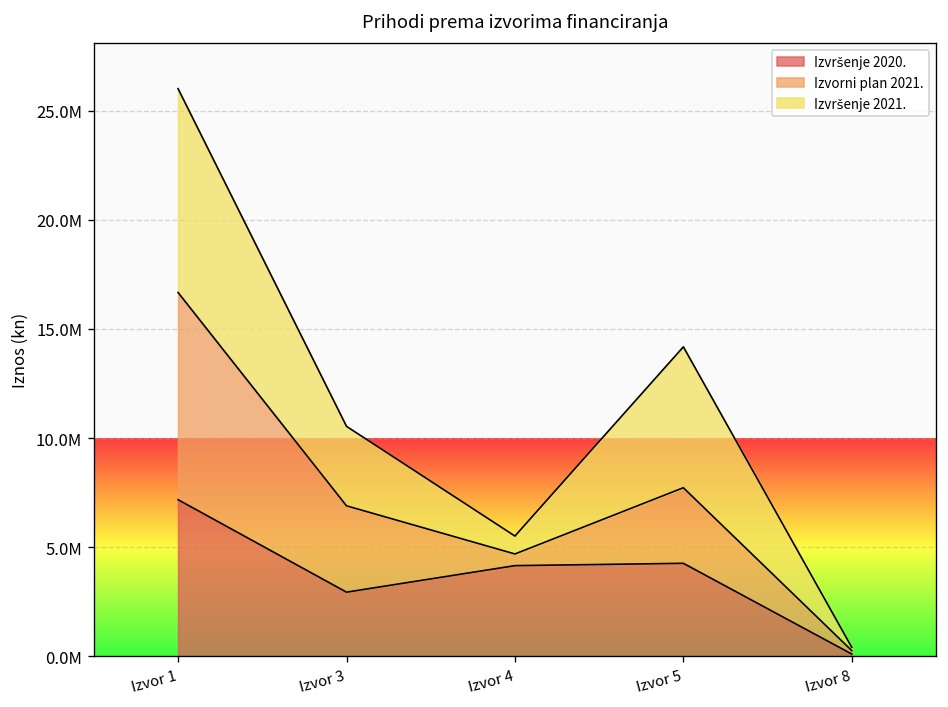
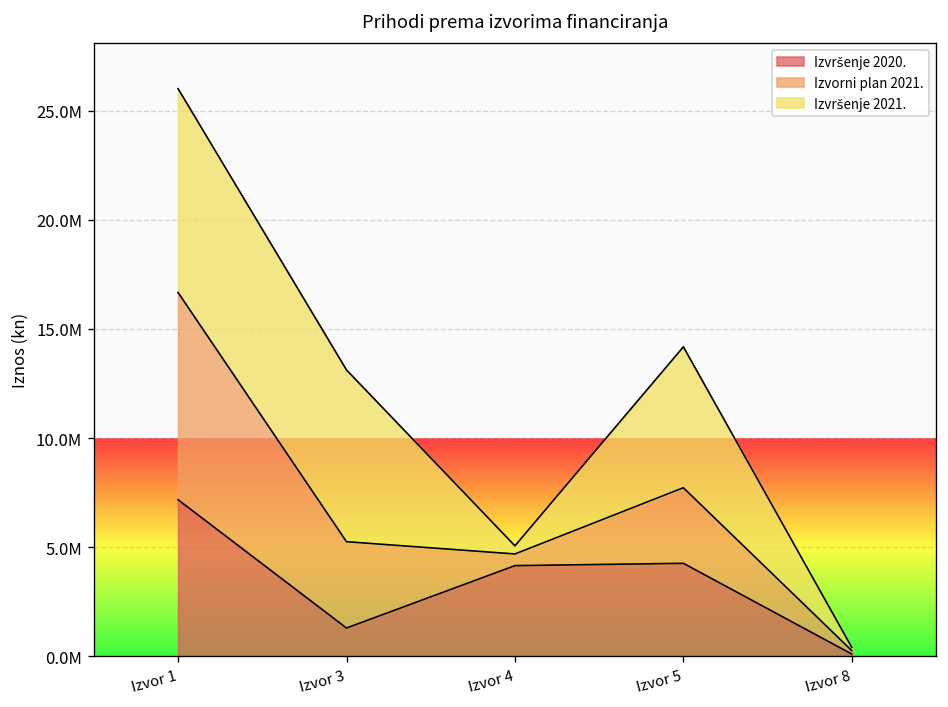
Izvršenje 2020., Izvor 3: 2900000 -> 1300000
Izvršenje 2021., Izvor 3: 3600000 -> 7900000
Izvršenje 2021., Izvor 4: 800000 -> 400000
